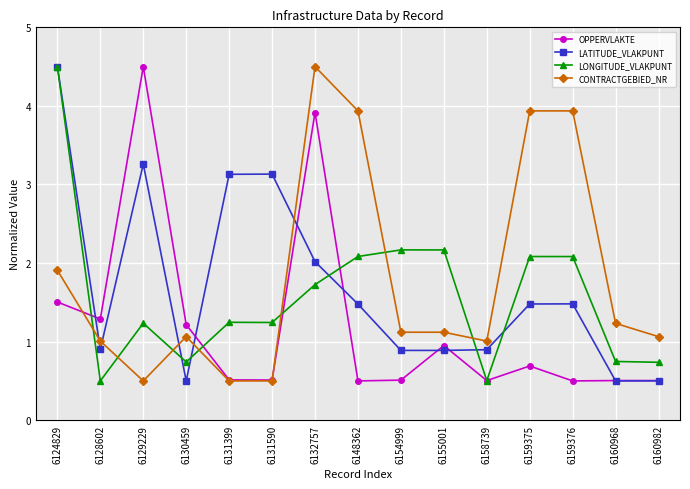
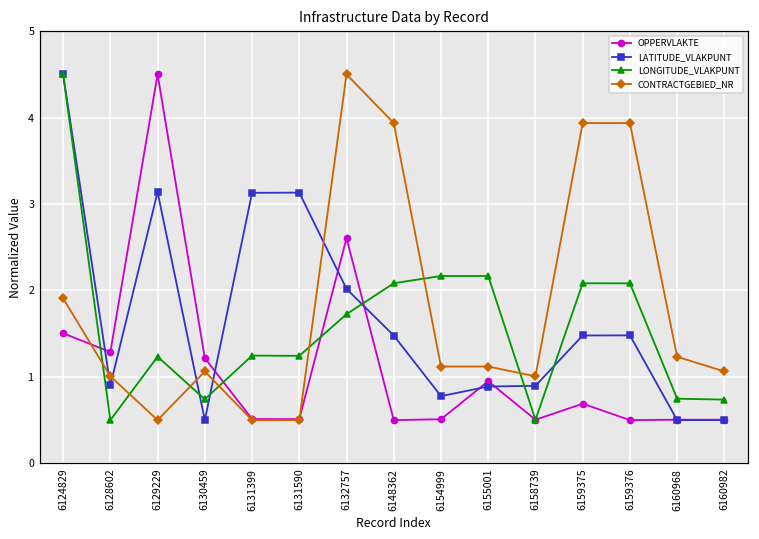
LATITUDE_VLAKPUNT, 6129229: 3.3 -> 3.1
OPPERVLAKTE, 6132757: 3.9 -> 2.6
LATITUDE_VLAKPUNT, 6154999: 0.9 -> 0.8
